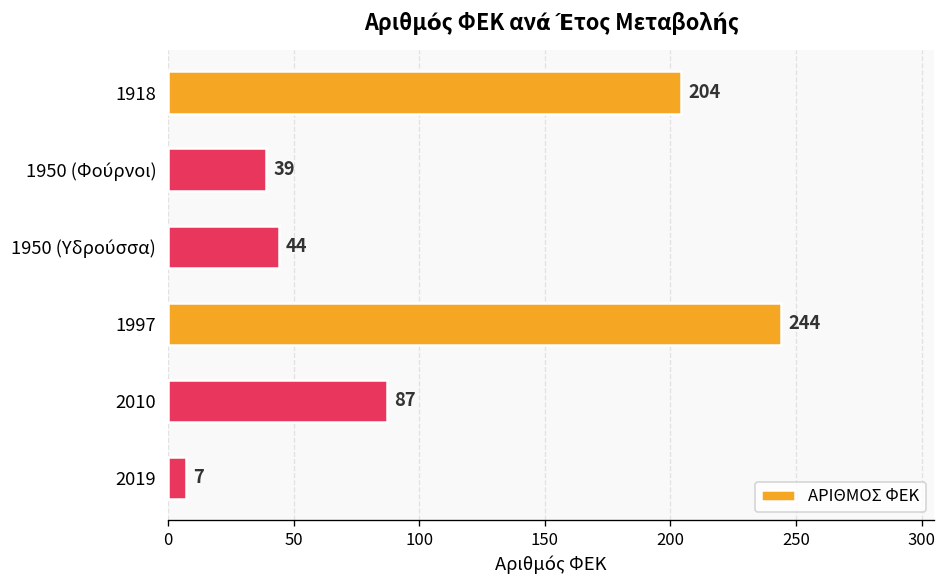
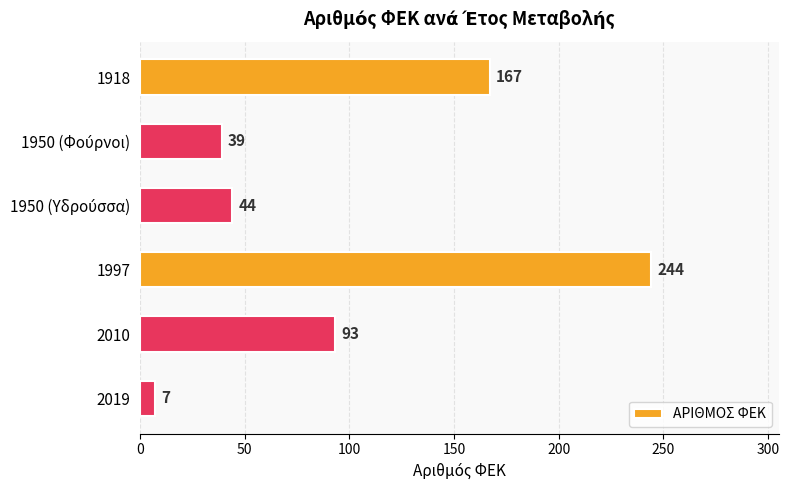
1918: 204 -> 167
2010: 87 -> 93
